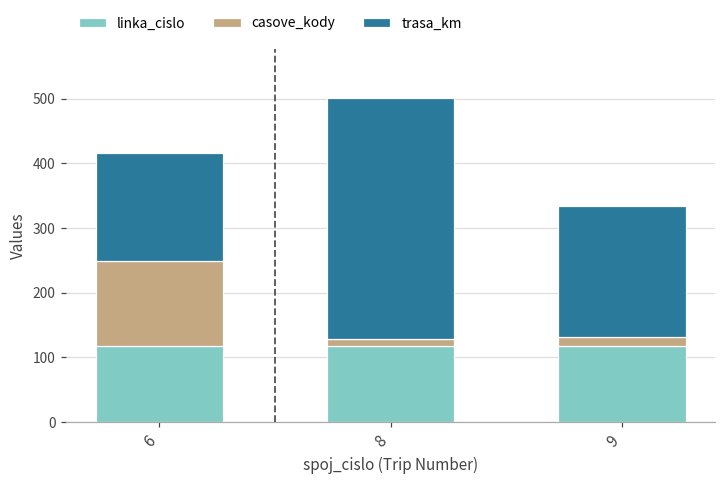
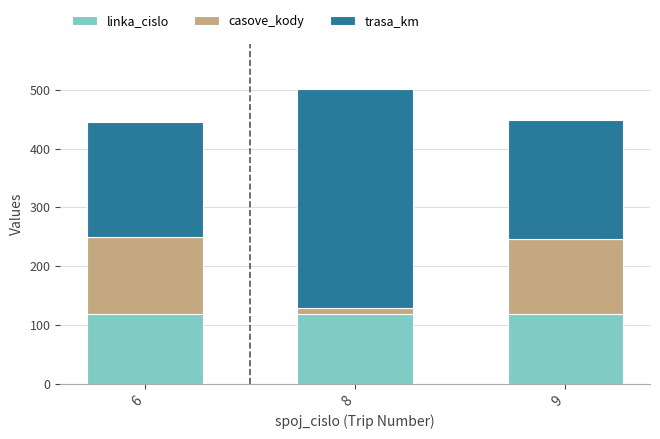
trasa_km, 6: 170 -> 200
casove_kody, 9: 10 -> 130
